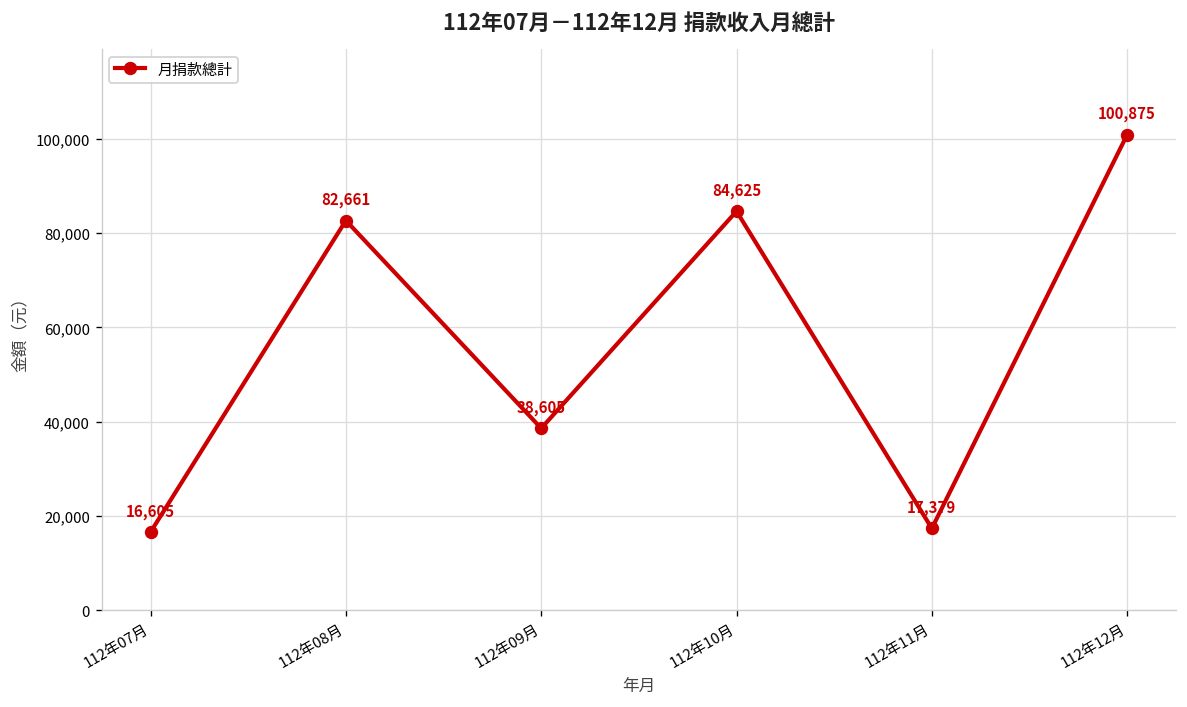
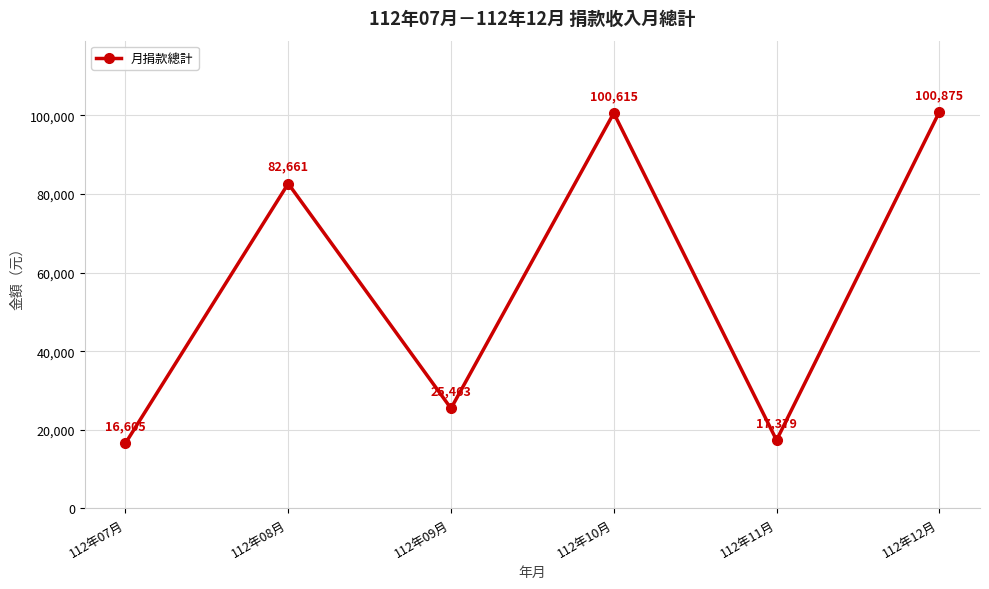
112年09月: 38,605 -> 25,463
112年10月: 84,625 -> 100,615
